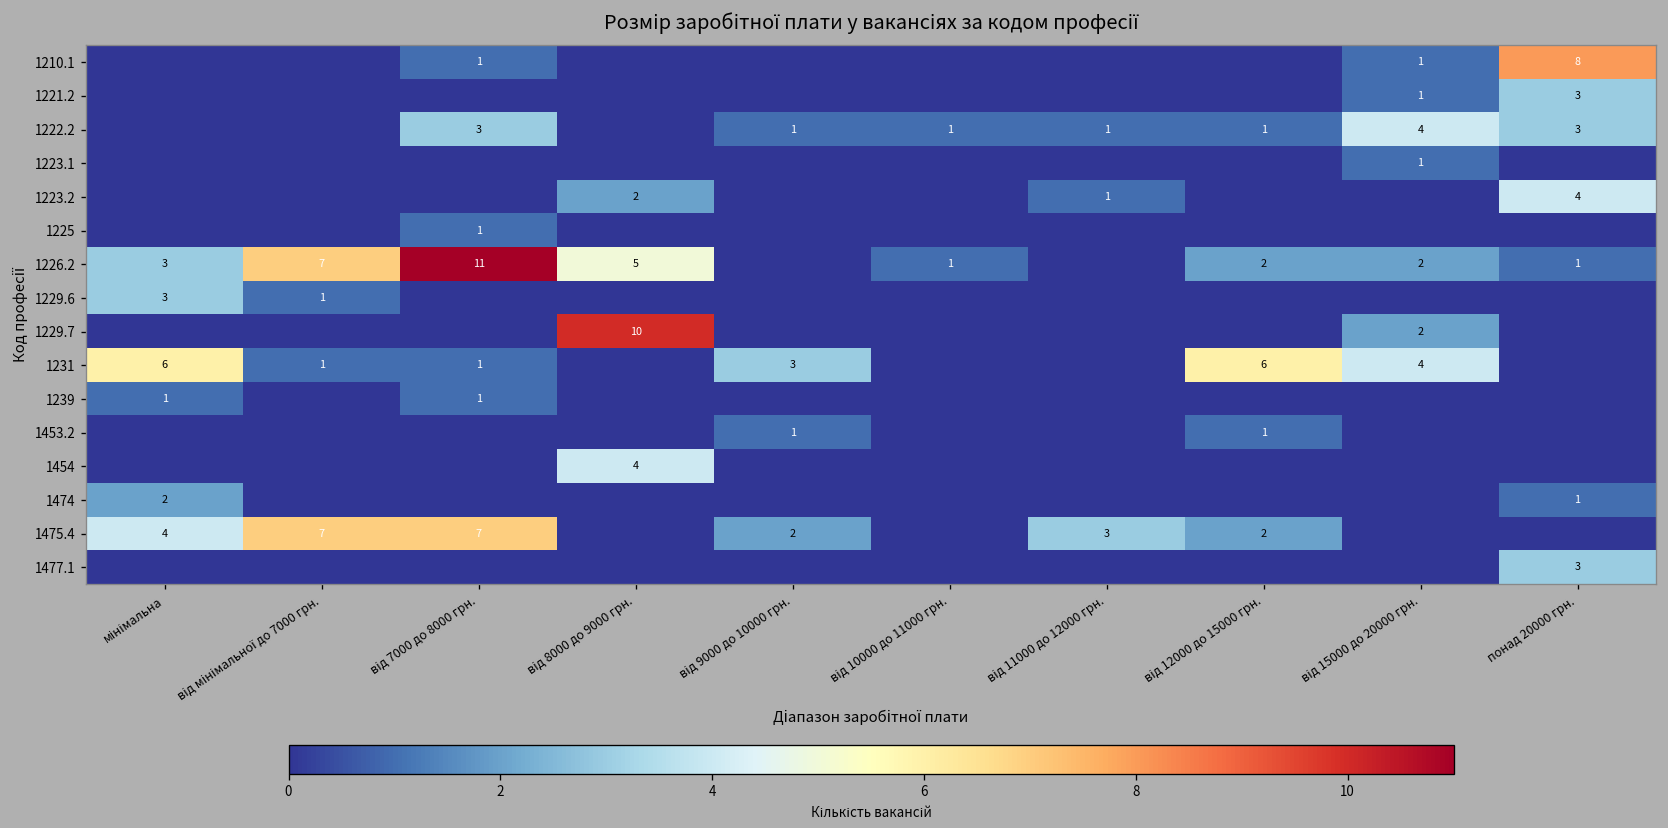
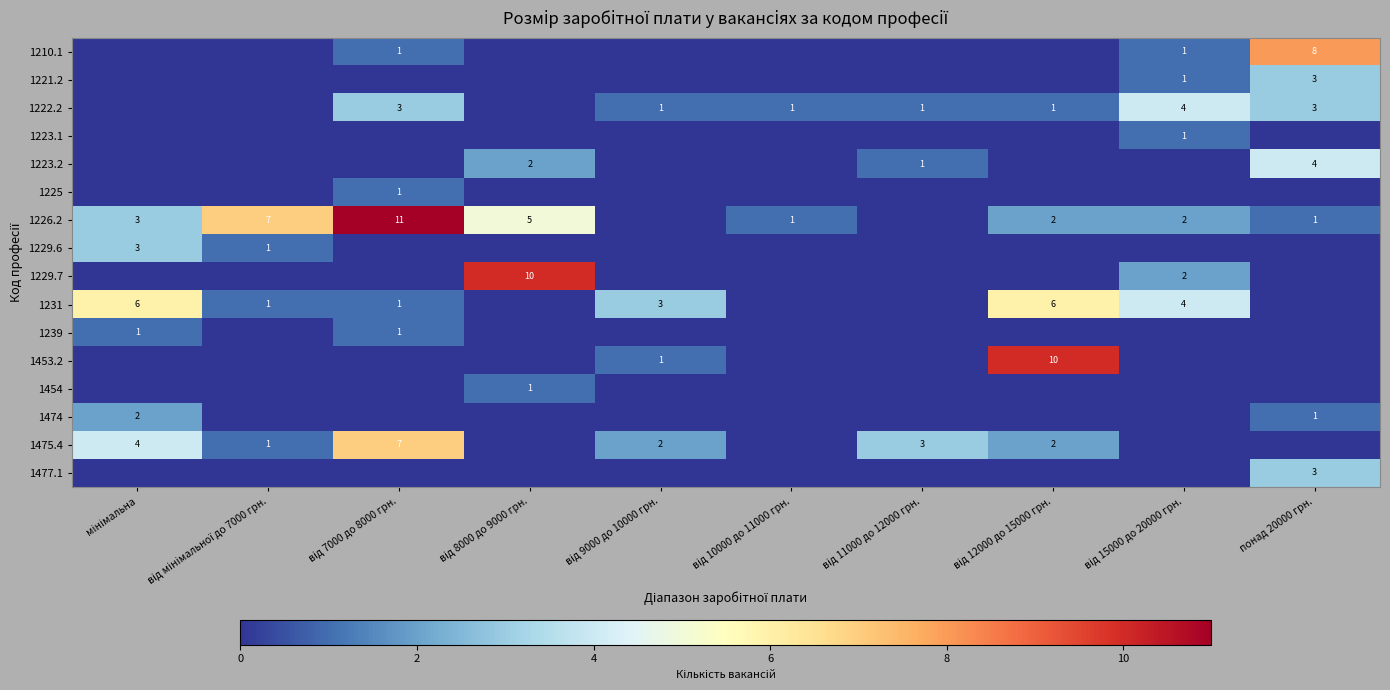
1453.2, від 12000 до 15000 грн.: 1 -> 10
1454, від 8000 до 9000 грн.: 4 -> 1
1475.4, від мінімальної до 7000 грн.: 7 -> 1
